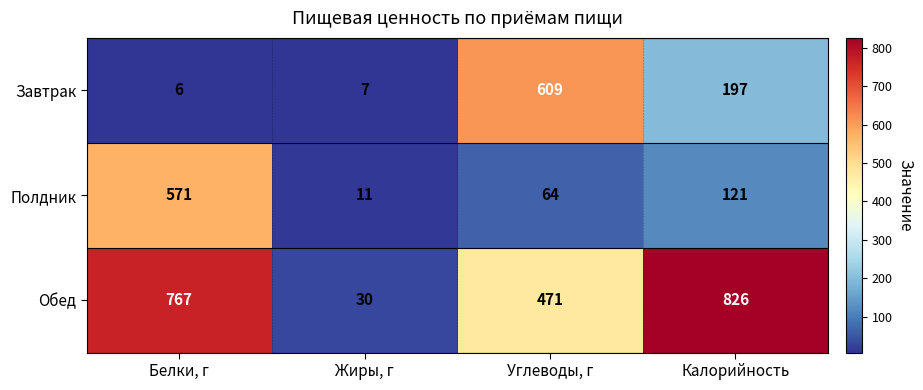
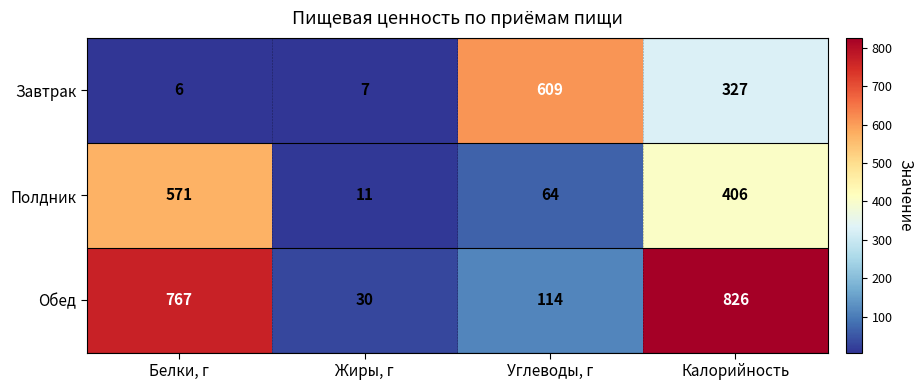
Завтрак, Калорийность: 197 -> 327
Полдник, Калорийность: 121 -> 406
Обед, Углеводы, г: 471 -> 114
